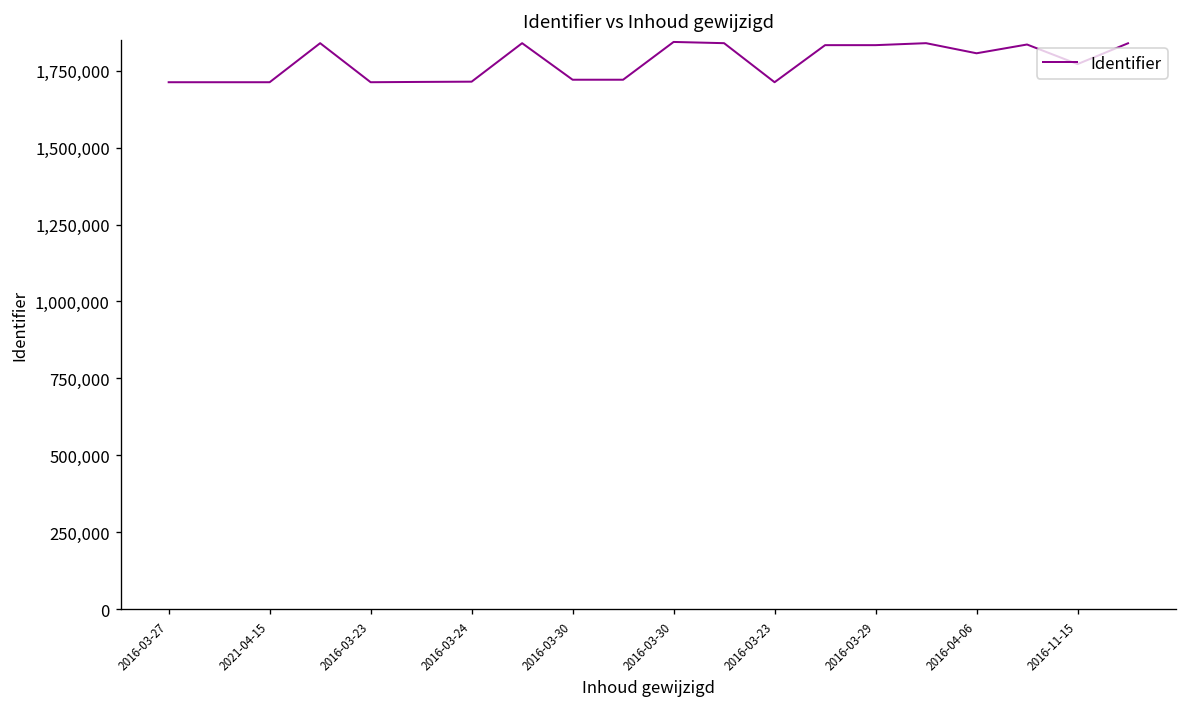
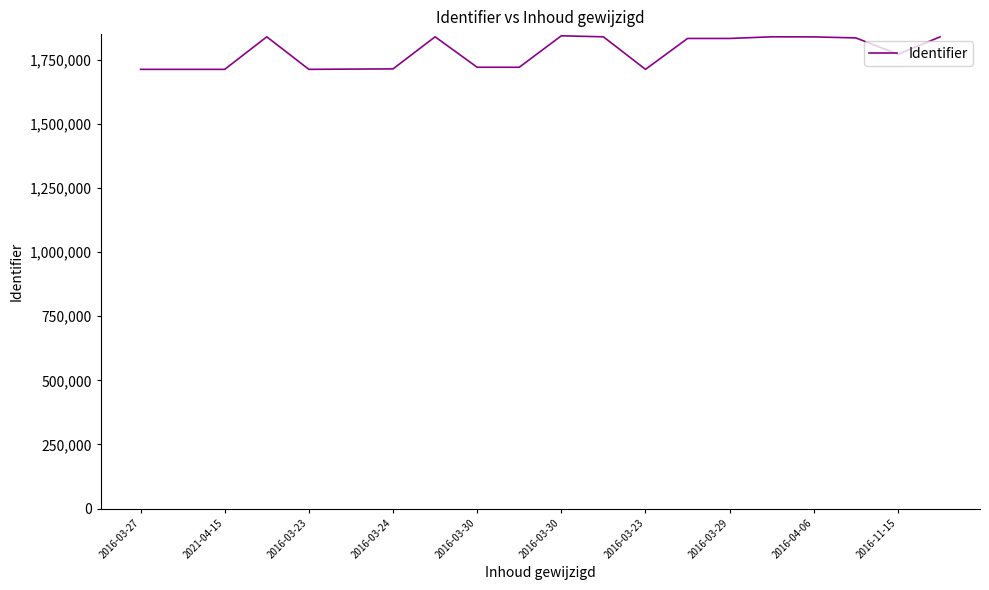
2016-04-06: 1,810,000 -> 1,840,000
